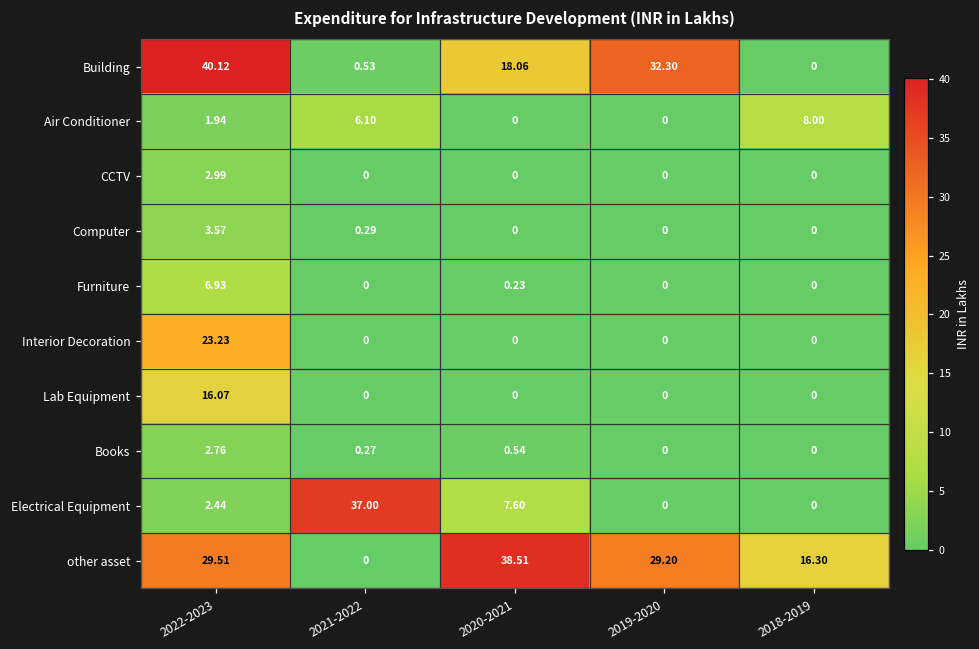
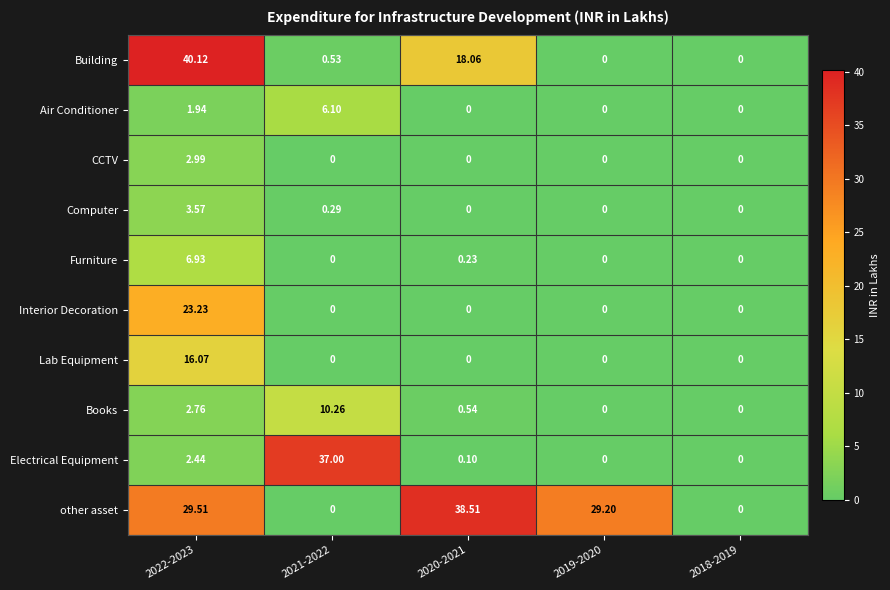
Building, 2019-2020: 32.30 -> 0
Air Conditioner, 2018-2019: 8.00 -> 0
Books, 2021-2022: 0.27 -> 10.26
Electrical Equipment, 2020-2021: 7.60 -> 0.10
other asset, 2018-2019: 16.30 -> 0
